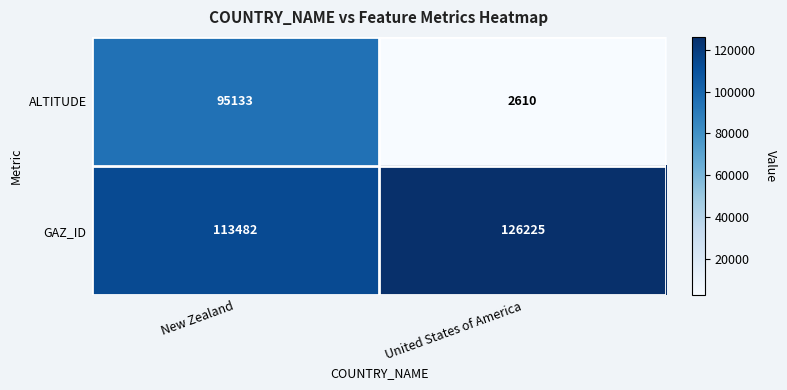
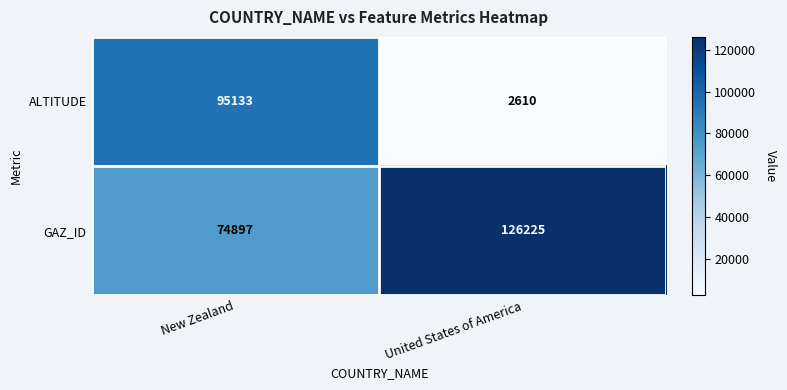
GAZ_ID, New Zealand: 113482 -> 74897
